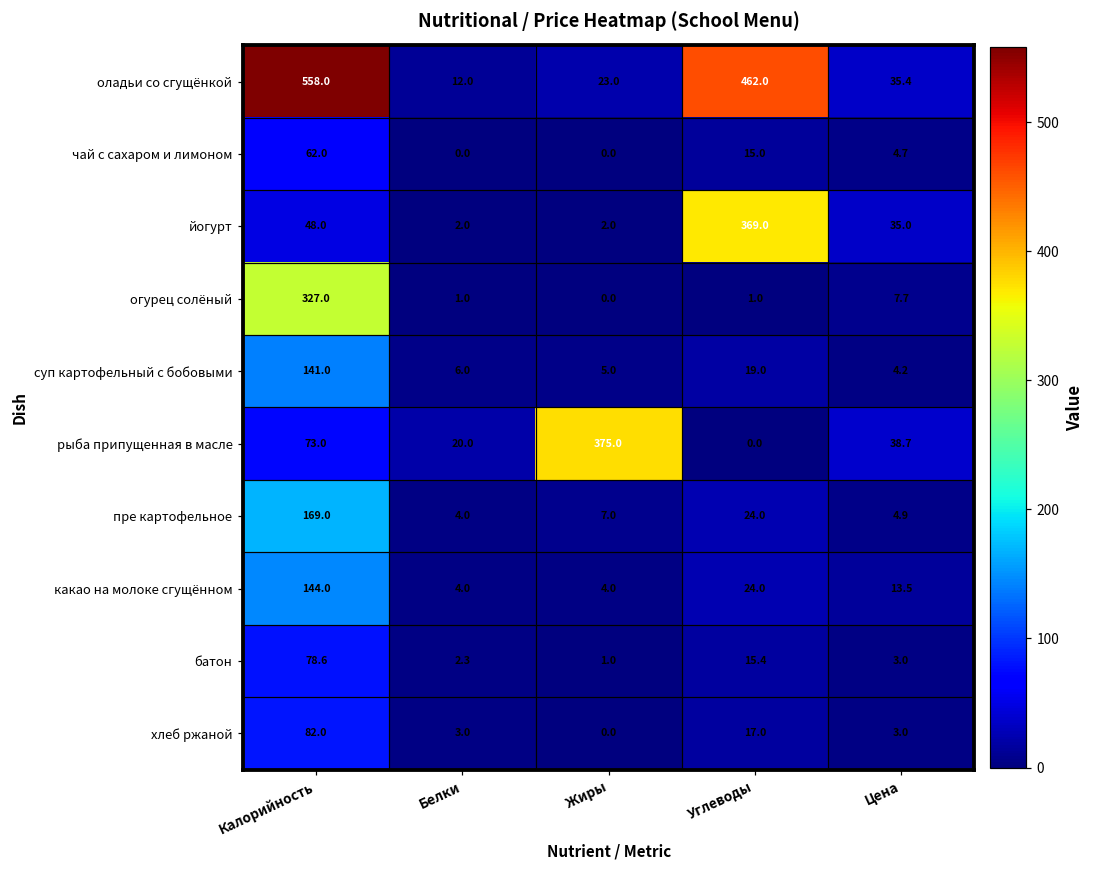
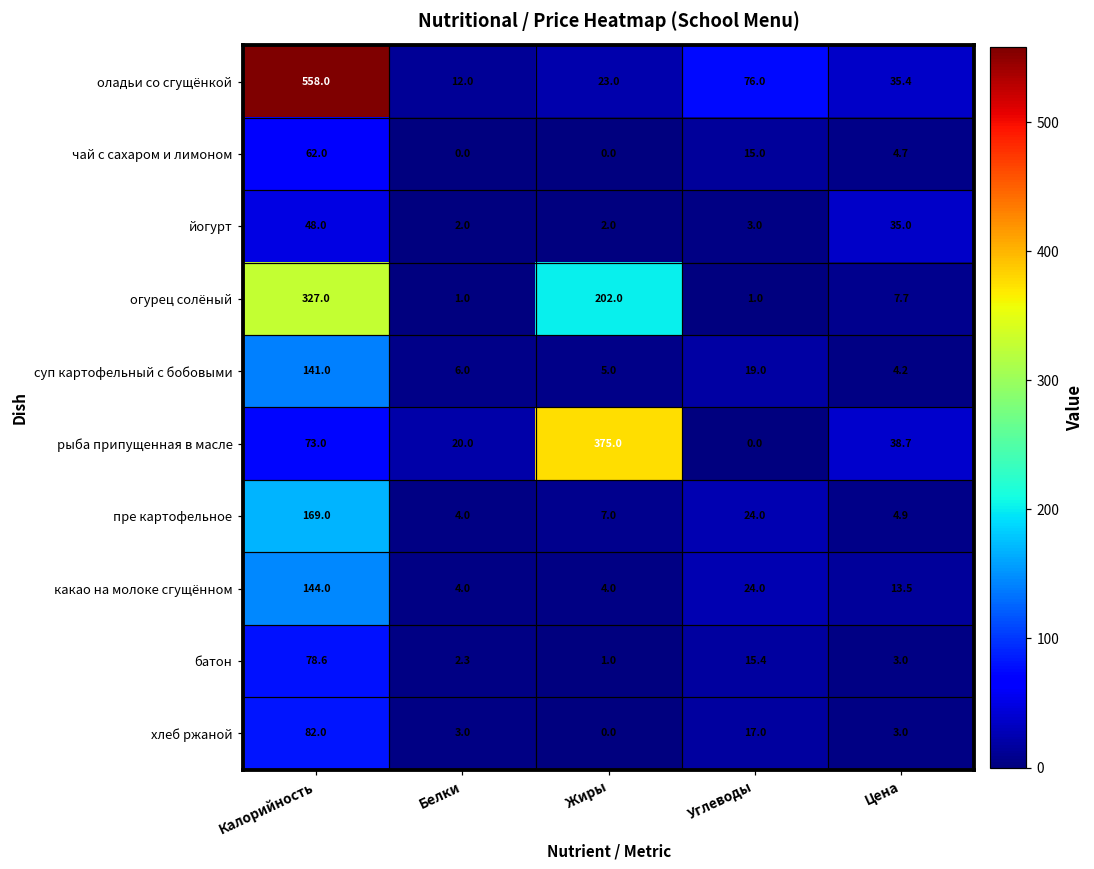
оладьи со сгущёнкой, Углеводы: 462.0 -> 76.0
йогурт, Углеводы: 369.0 -> 3.0
огурец солёный, Жиры: 0.0 -> 202.0
